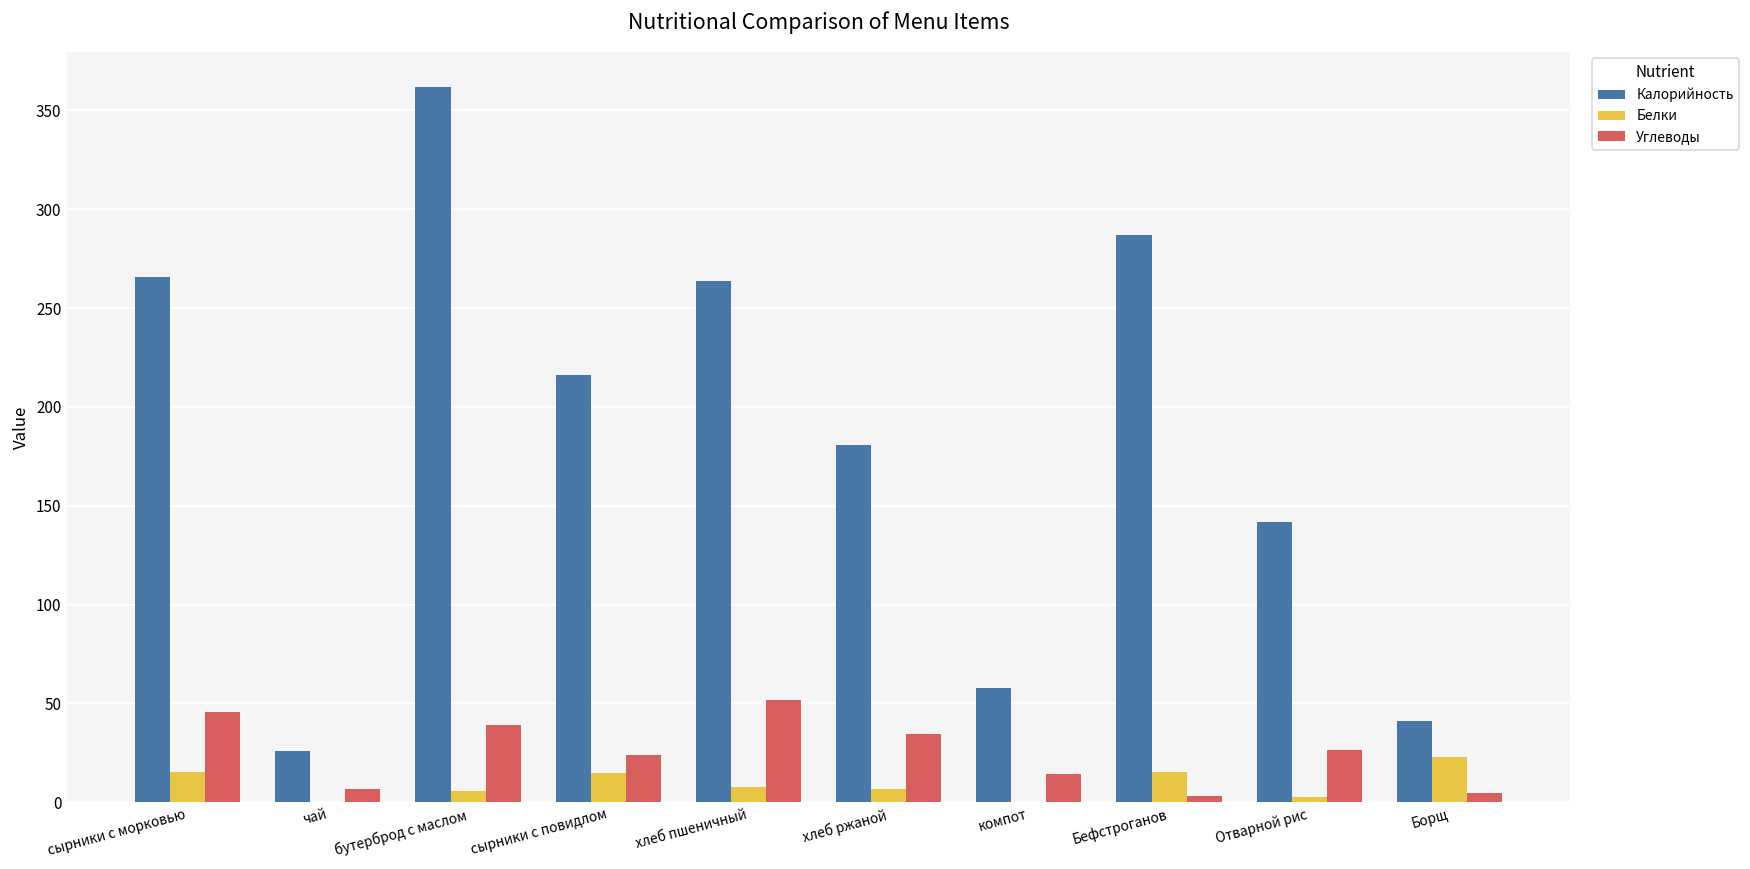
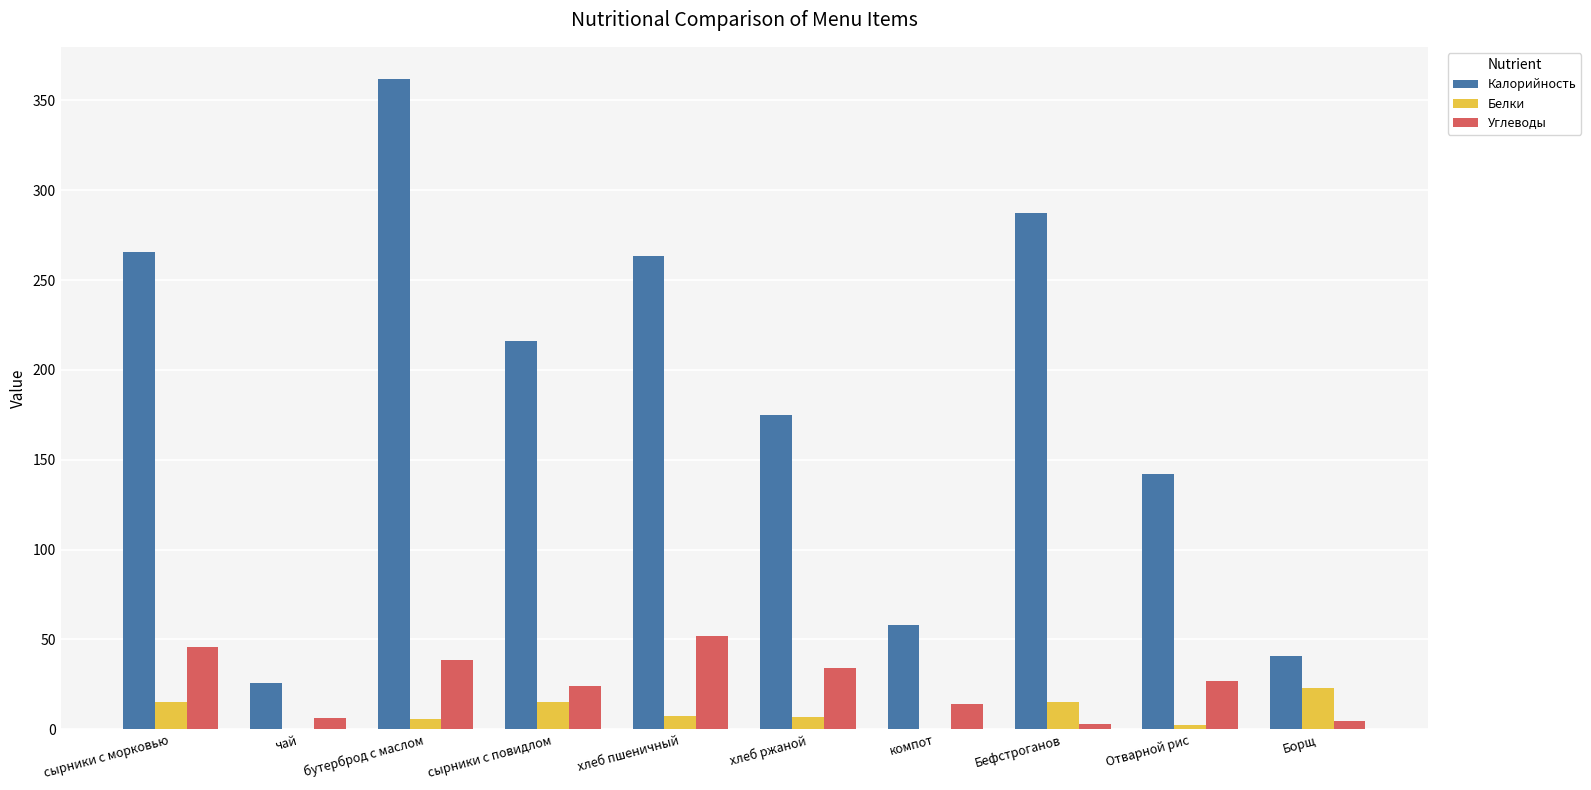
Калорийность, хлеб ржаной: 181 -> 175
